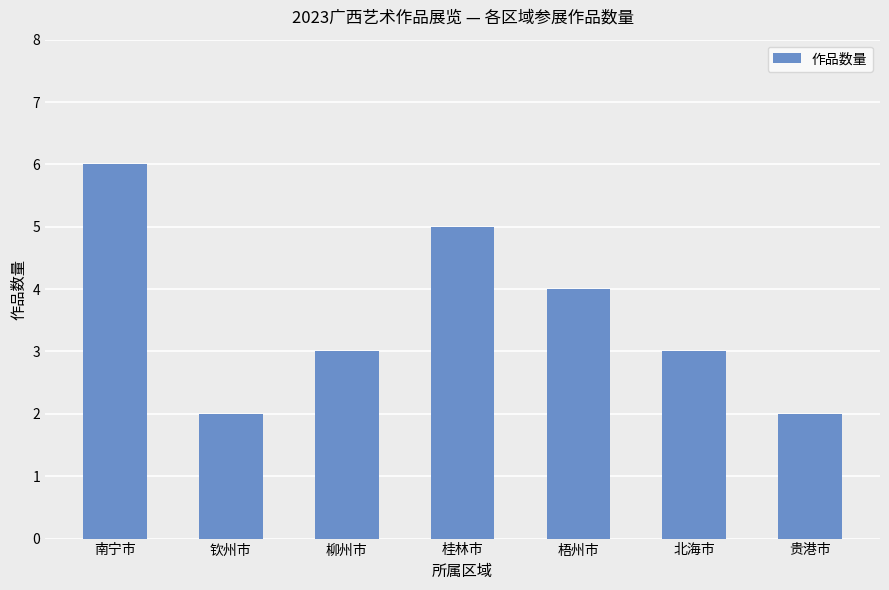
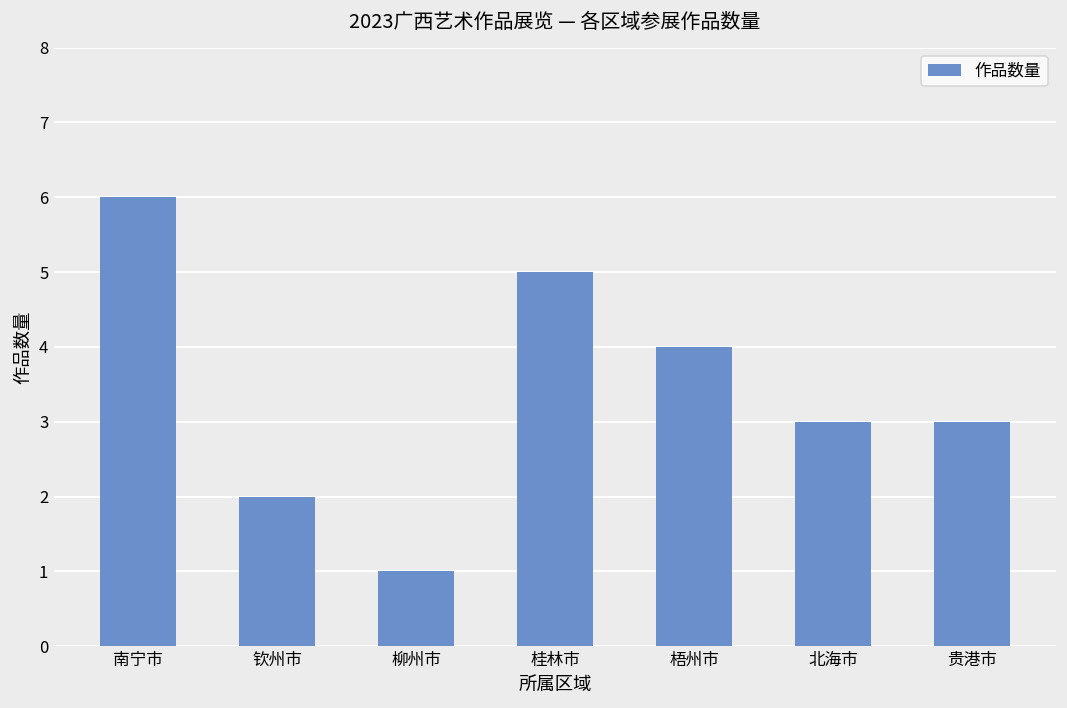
柳州市: 3 -> 1
贵港市: 2 -> 3
